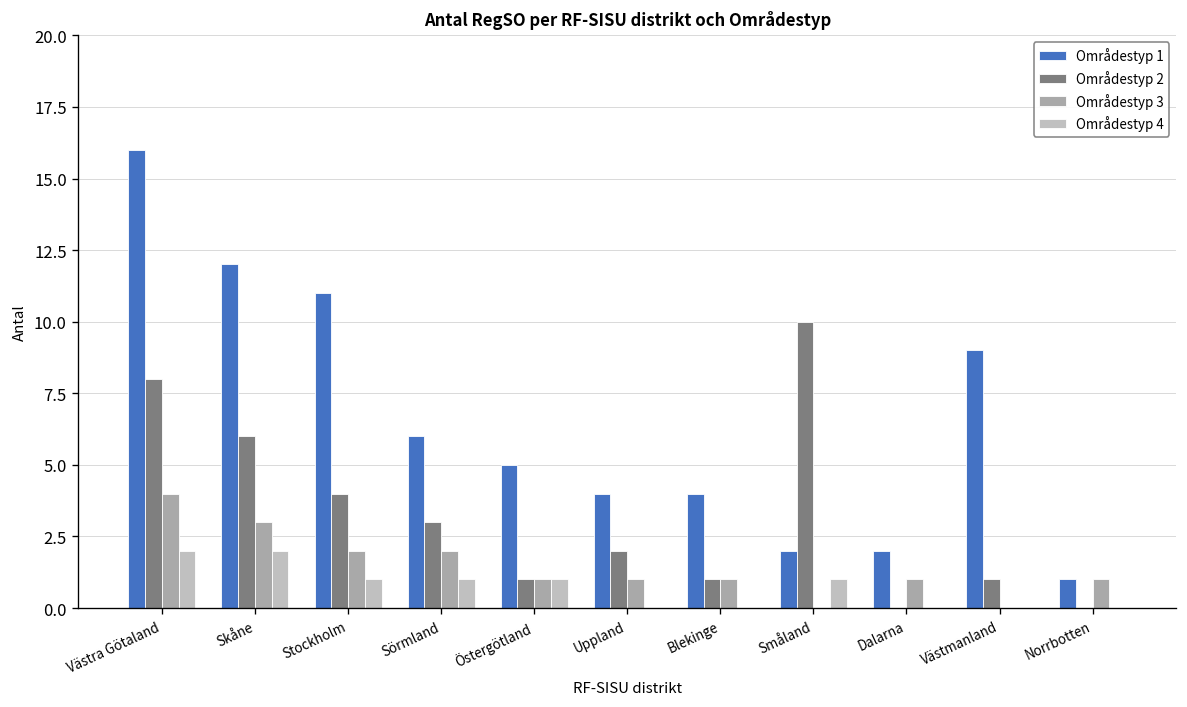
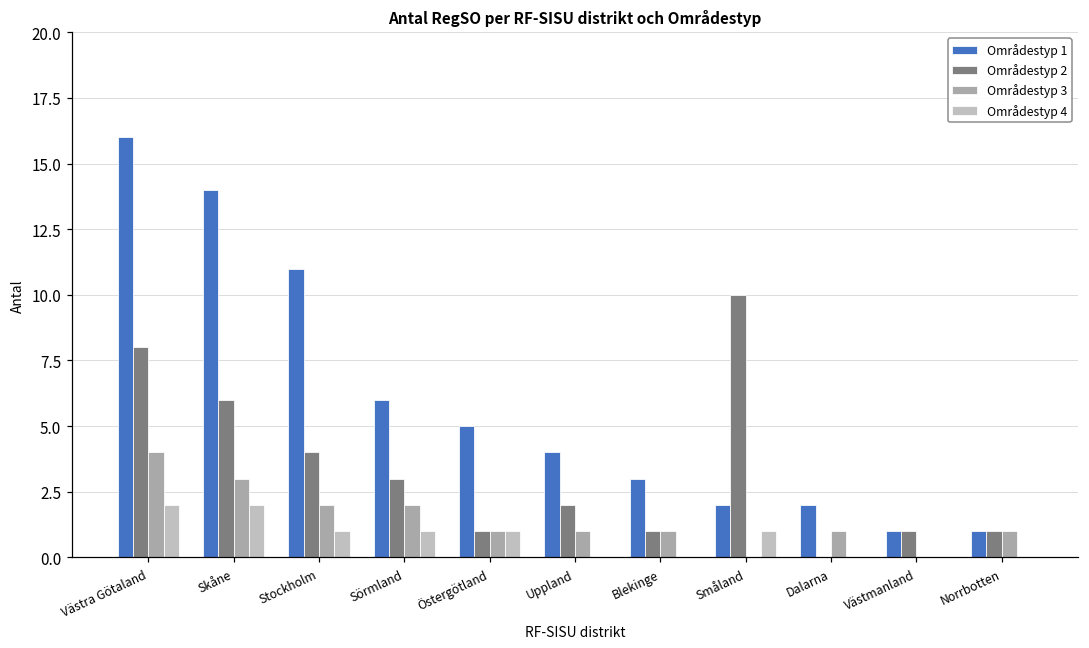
Områdestyp 1, Skåne: 12 -> 14
Områdestyp 1, Blekinge: 4 -> 3
Områdestyp 1, Västmanland: 9 -> 1
Områdestyp 2, Norrbotten: 0 -> 1
